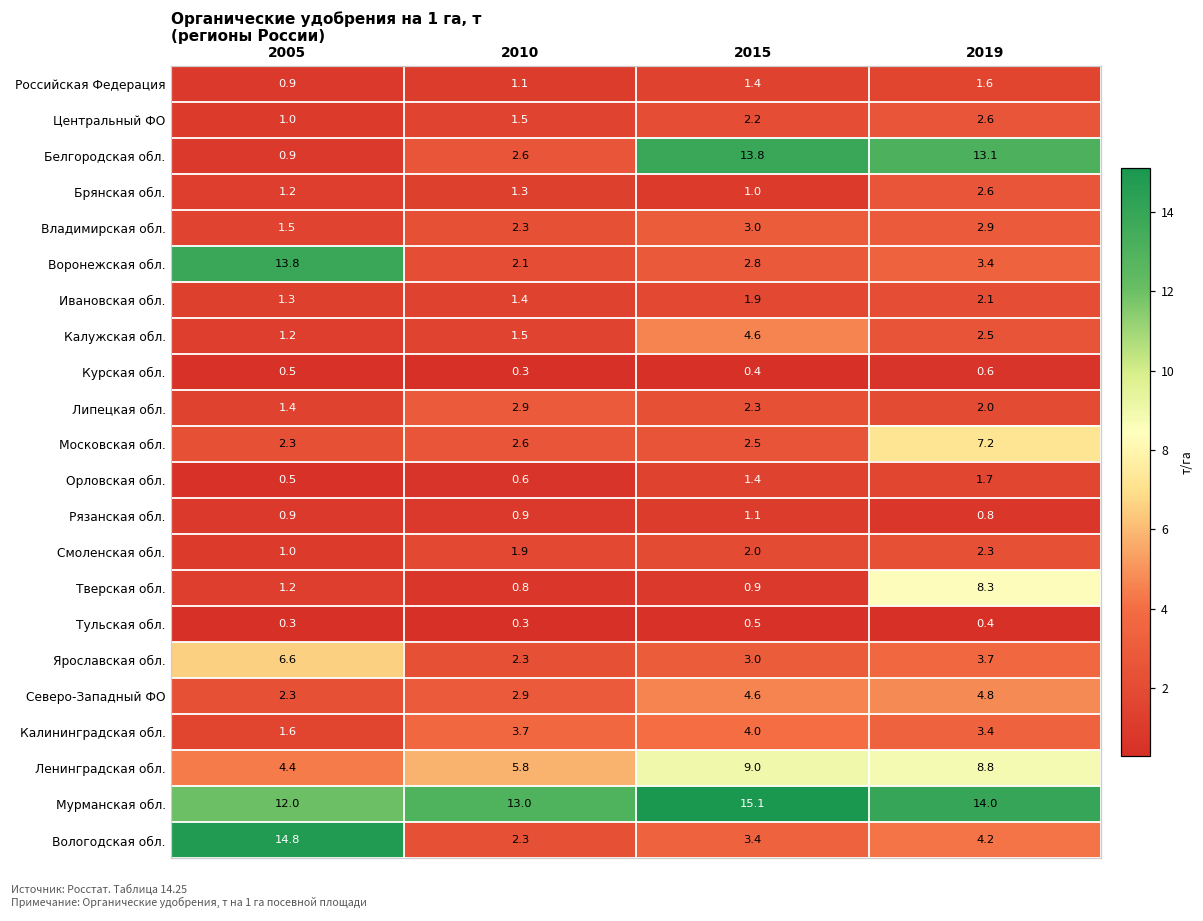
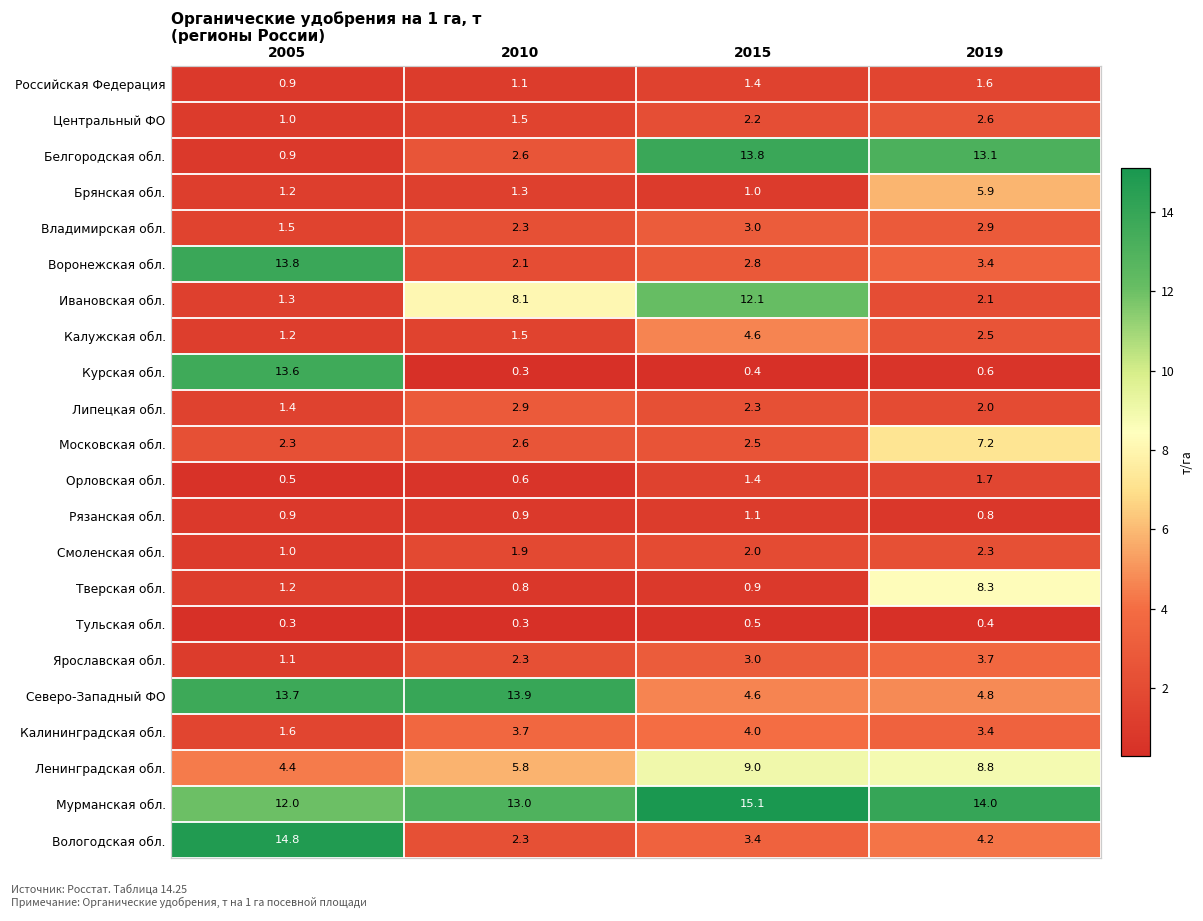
Брянская обл., 2019: 2.6 -> 5.9
Ивановская обл., 2010: 1.4 -> 8.1
Ивановская обл., 2015: 1.9 -> 12.1
Курская обл., 2005: 0.5 -> 13.6
Ярославская обл., 2005: 6.6 -> 1.1
Северо-Западный ФО, 2005: 2.3 -> 13.7
Северо-Западный ФО, 2010: 2.9 -> 13.9
